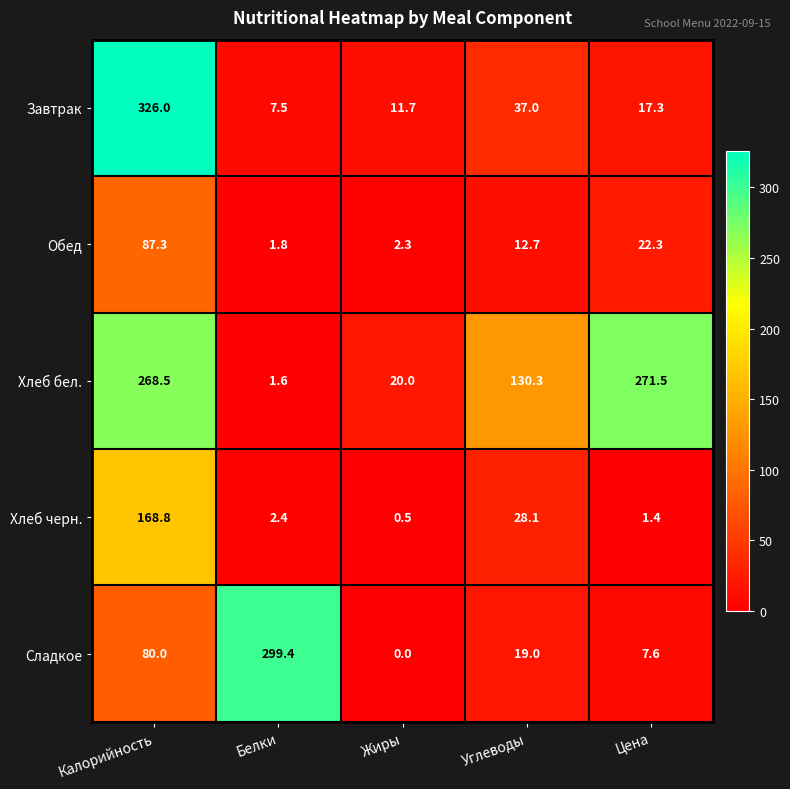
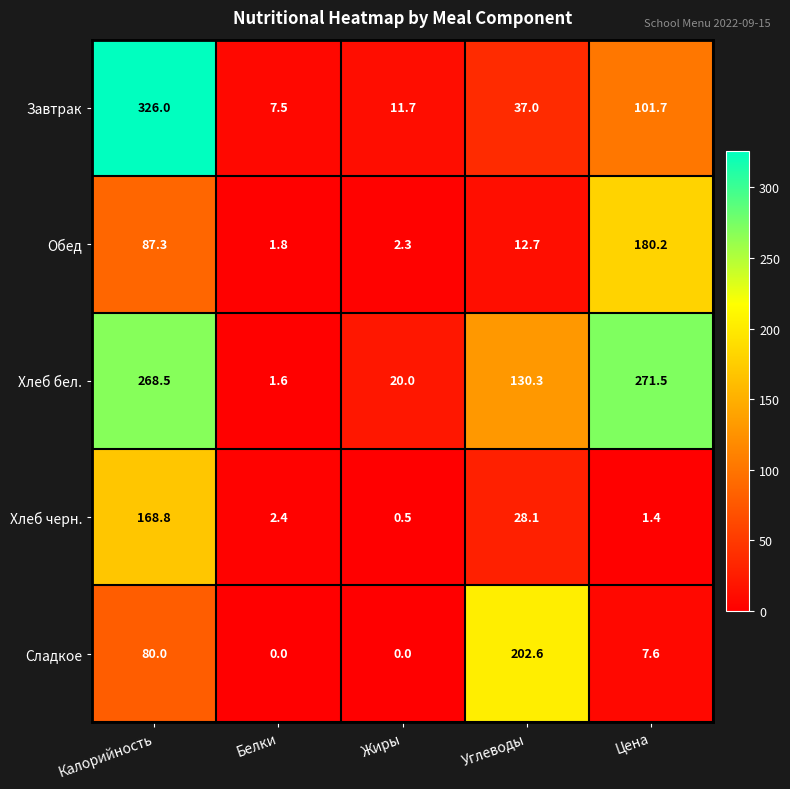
Завтрак, Цена: 17.3 -> 101.7
Обед, Цена: 22.3 -> 180.2
Сладкое, Белки: 299.4 -> 0.0
Сладкое, Углеводы: 19.0 -> 202.6
